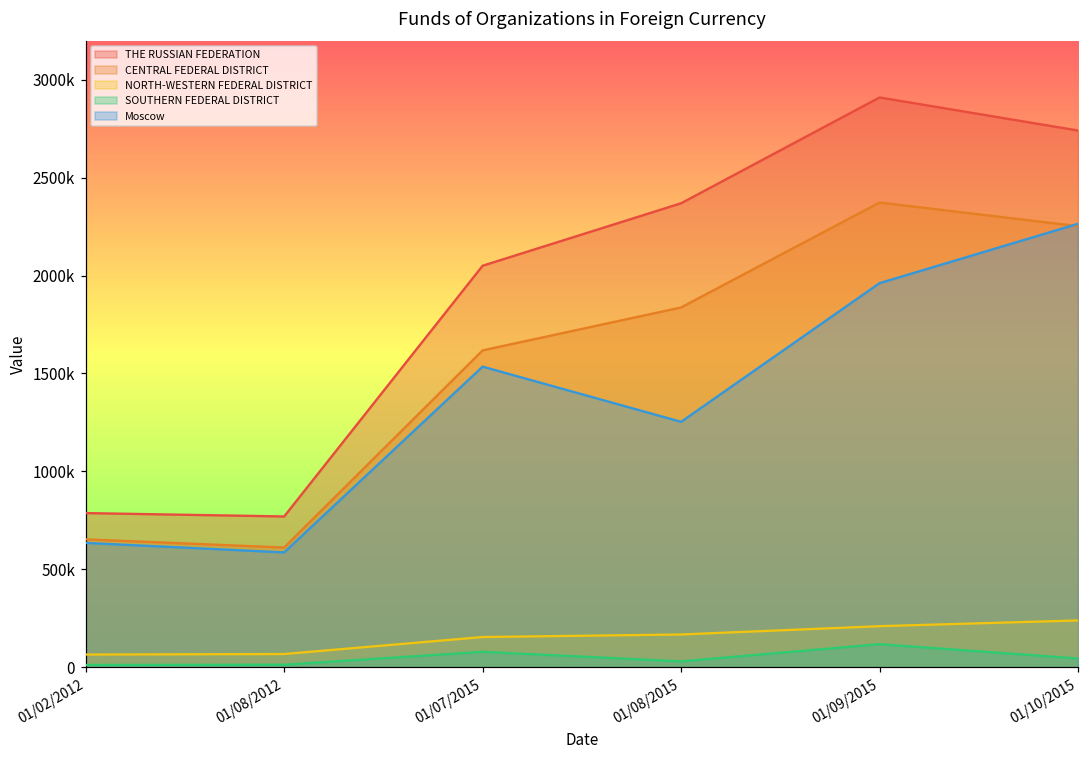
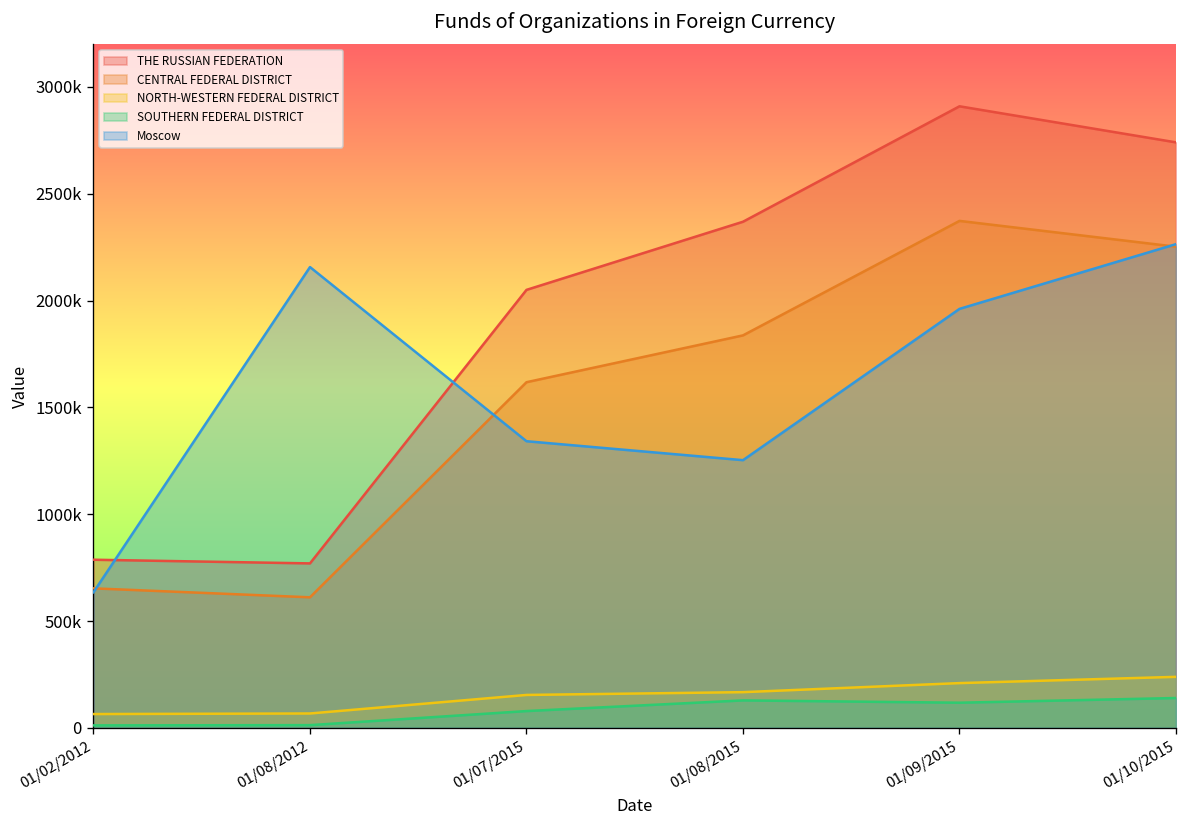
Moscow, 01/08/2012: 590000 -> 2160000
Moscow, 01/07/2015: 1540000 -> 1340000
SOUTHERN FEDERAL DISTRICT, 01/08/2015: 30000 -> 130000
SOUTHERN FEDERAL DISTRICT, 01/10/2015: 40000 -> 140000
